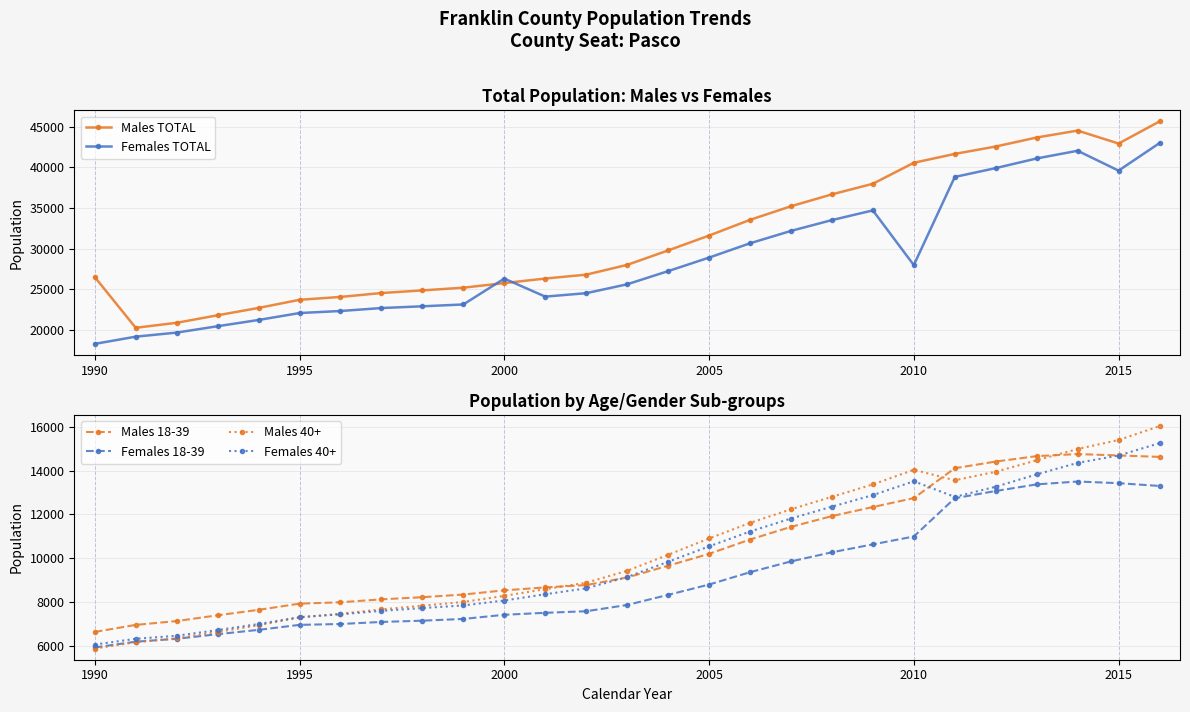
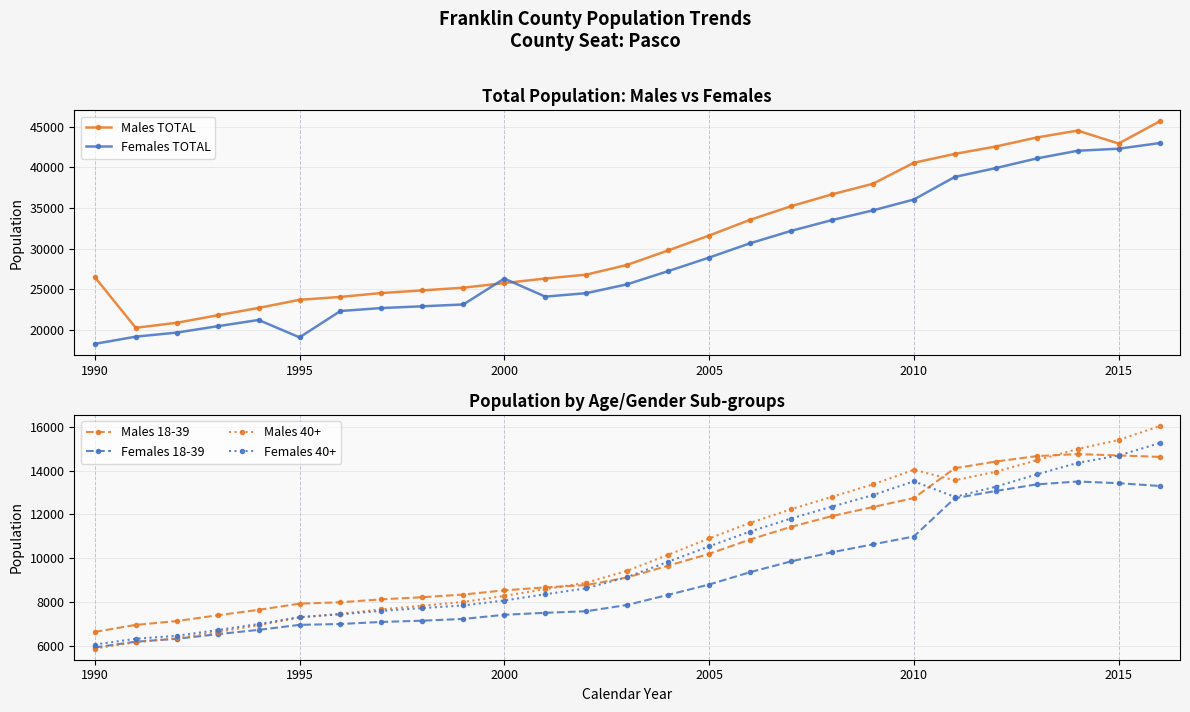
Total Population: Males vs Females, Females TOTAL, 1995: 22000 -> 19000
Total Population: Males vs Females, Females TOTAL, 2010: 28000 -> 36000
Total Population: Males vs Females, Females TOTAL, 2015: 40000 -> 42000
